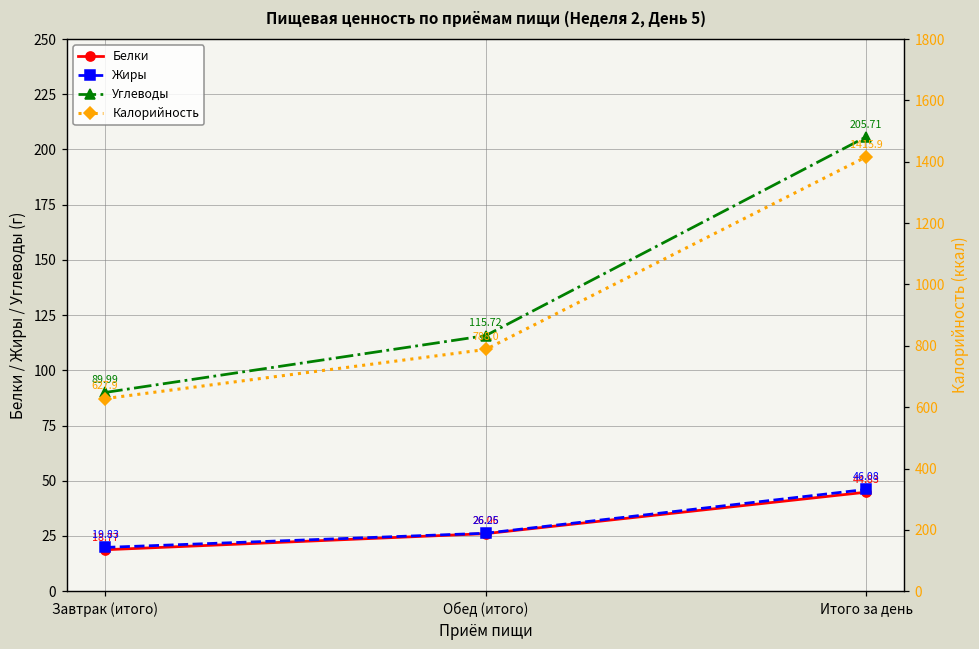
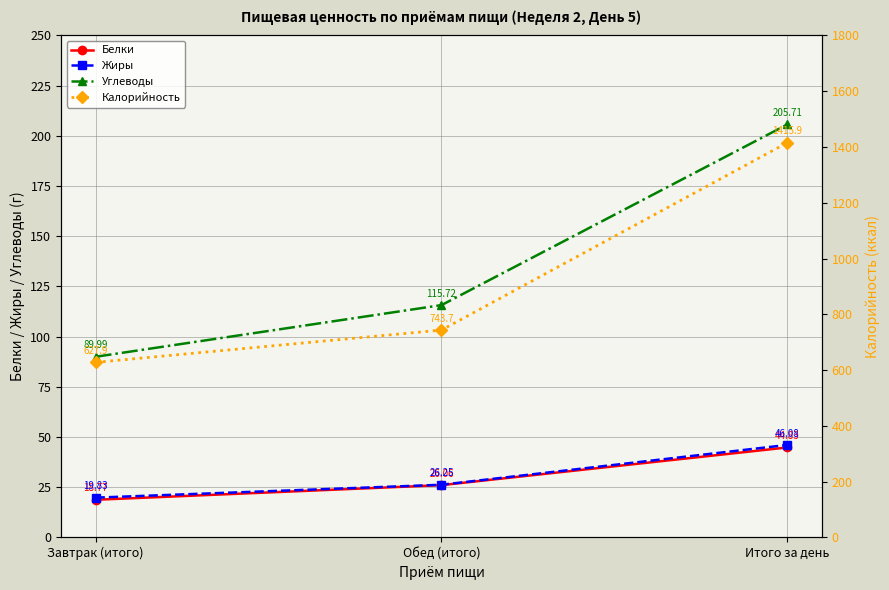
Калорийность, Обед (итого): 788.0 -> 743.7
